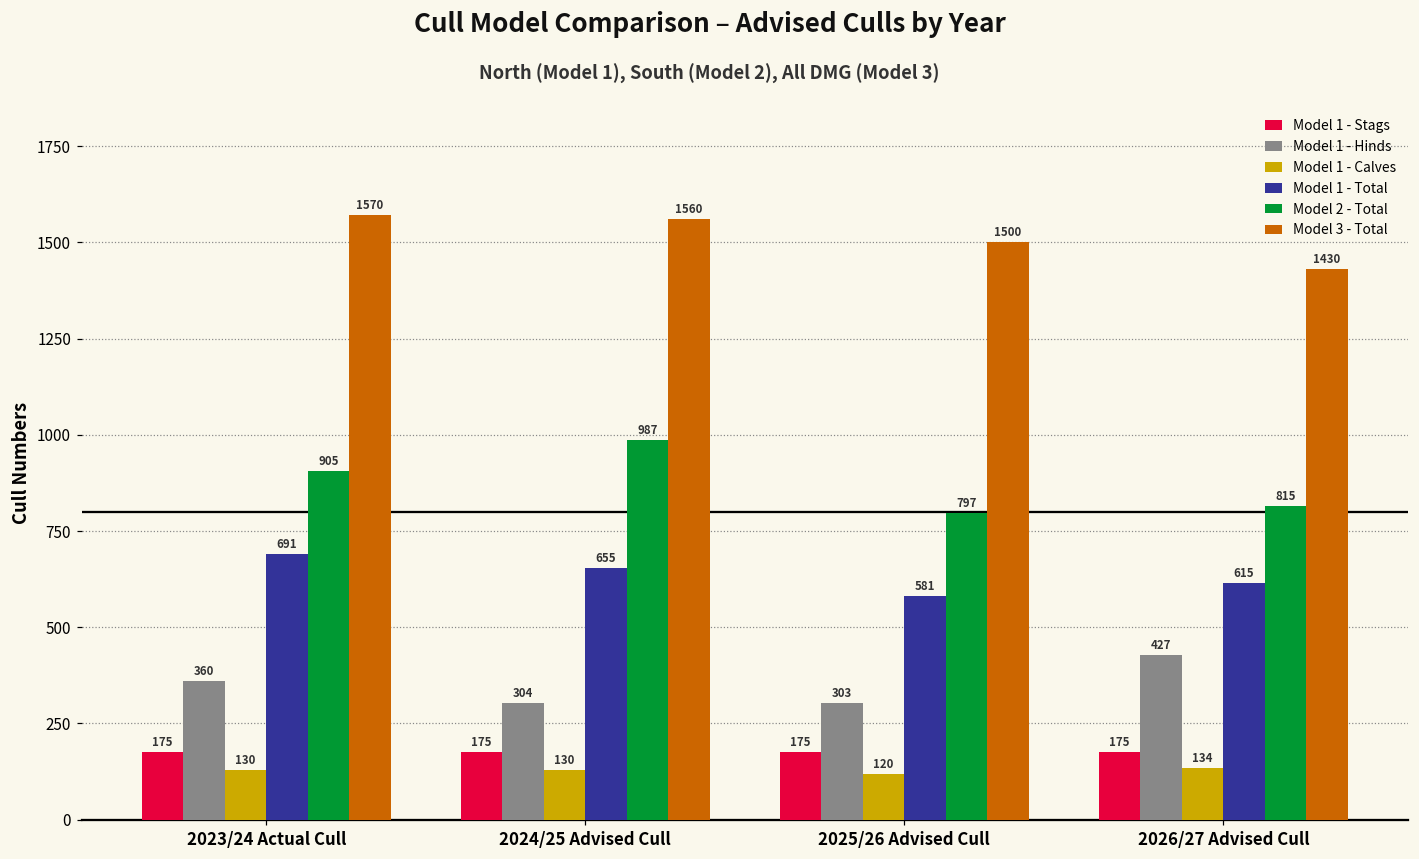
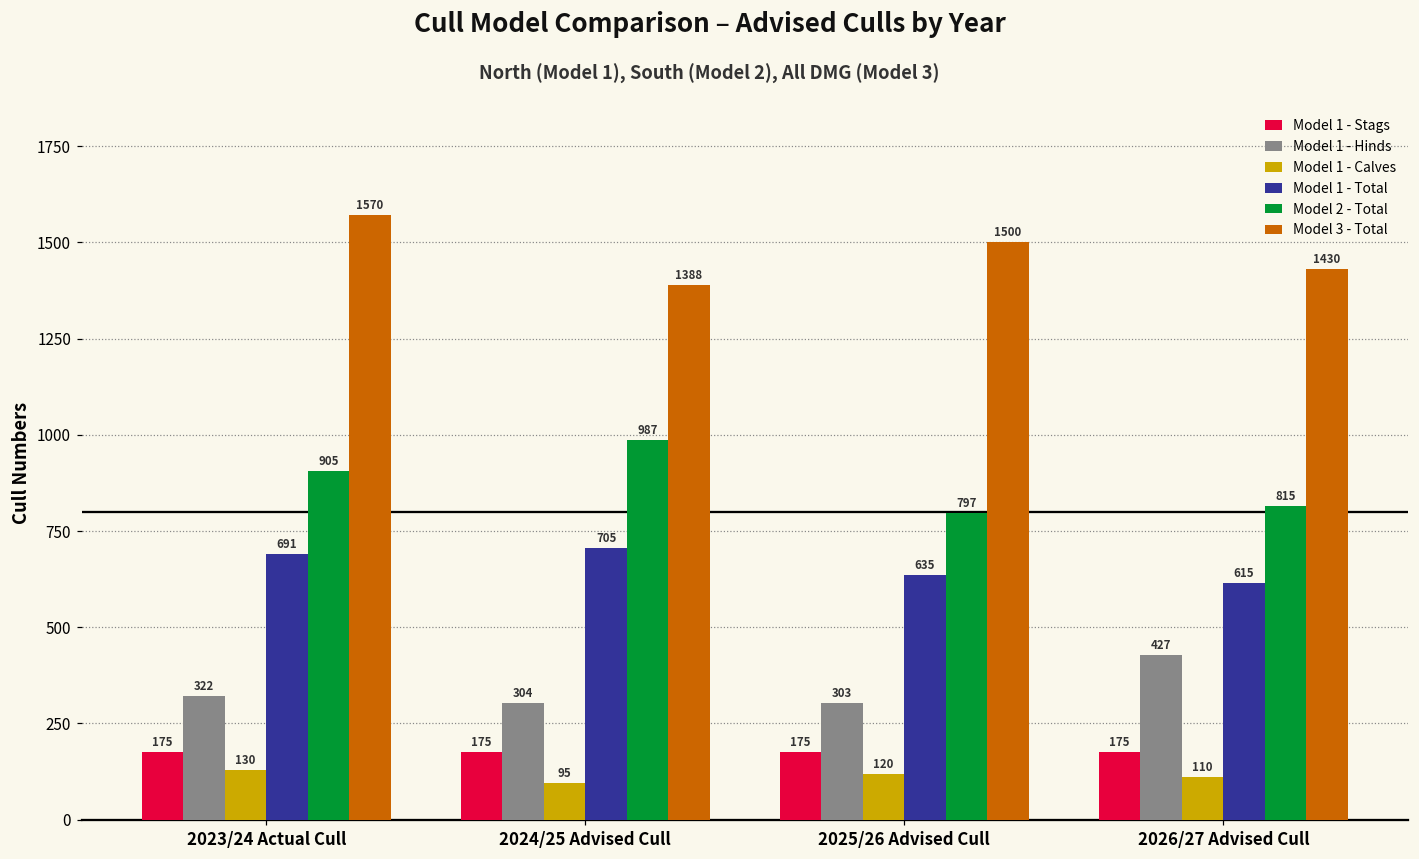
Model 1 - Hinds, 2023/24 Actual Cull: 360 -> 322
Model 1 - Calves, 2024/25 Advised Cull: 130 -> 95
Model 1 - Total, 2024/25 Advised Cull: 655 -> 705
Model 3 - Total, 2024/25 Advised Cull: 1560 -> 1388
Model 1 - Total, 2025/26 Advised Cull: 581 -> 635
Model 1 - Calves, 2026/27 Advised Cull: 134 -> 110
